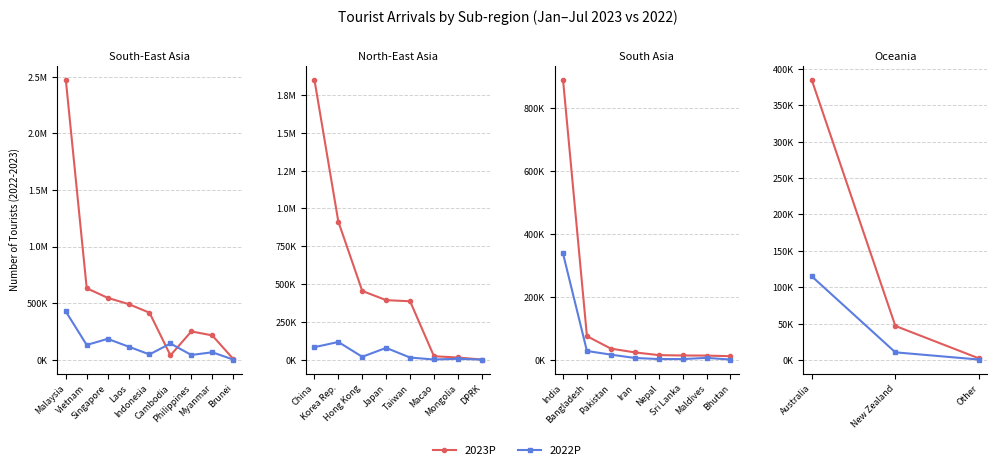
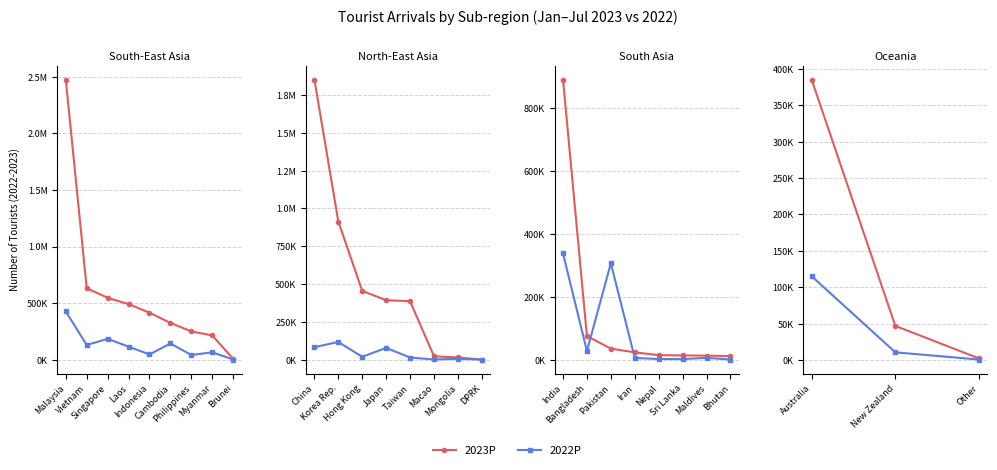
South-East Asia, 2023P, Cambodia: 40000 -> 320000
South Asia, 2022P, Pakistan: 20000 -> 310000
